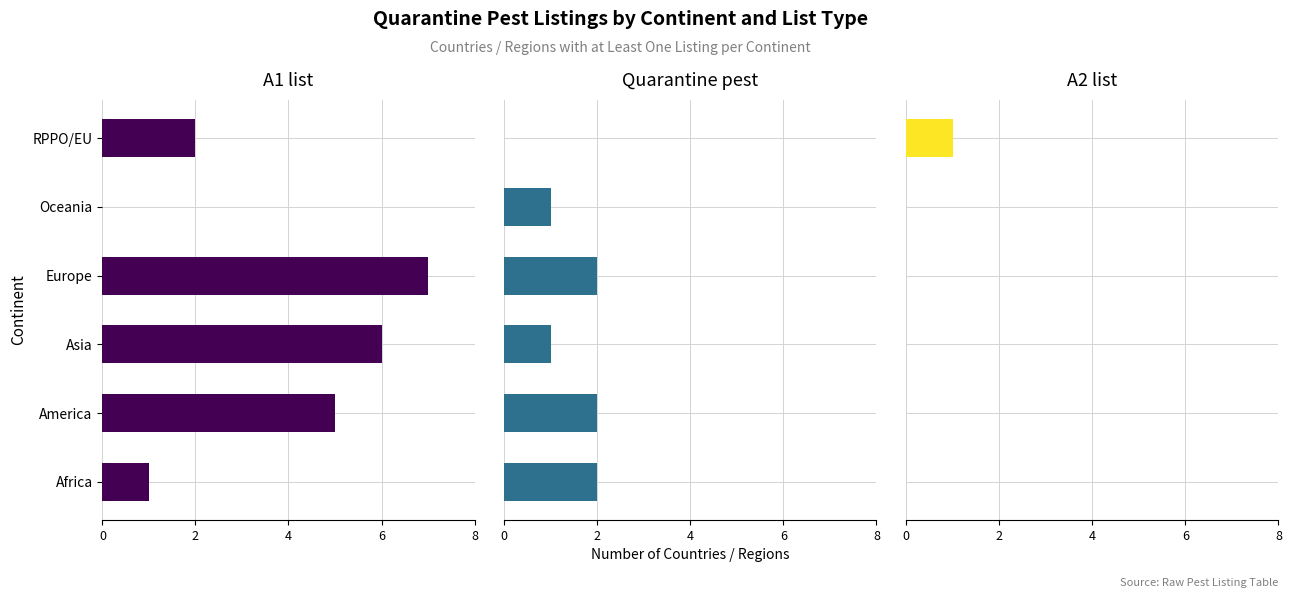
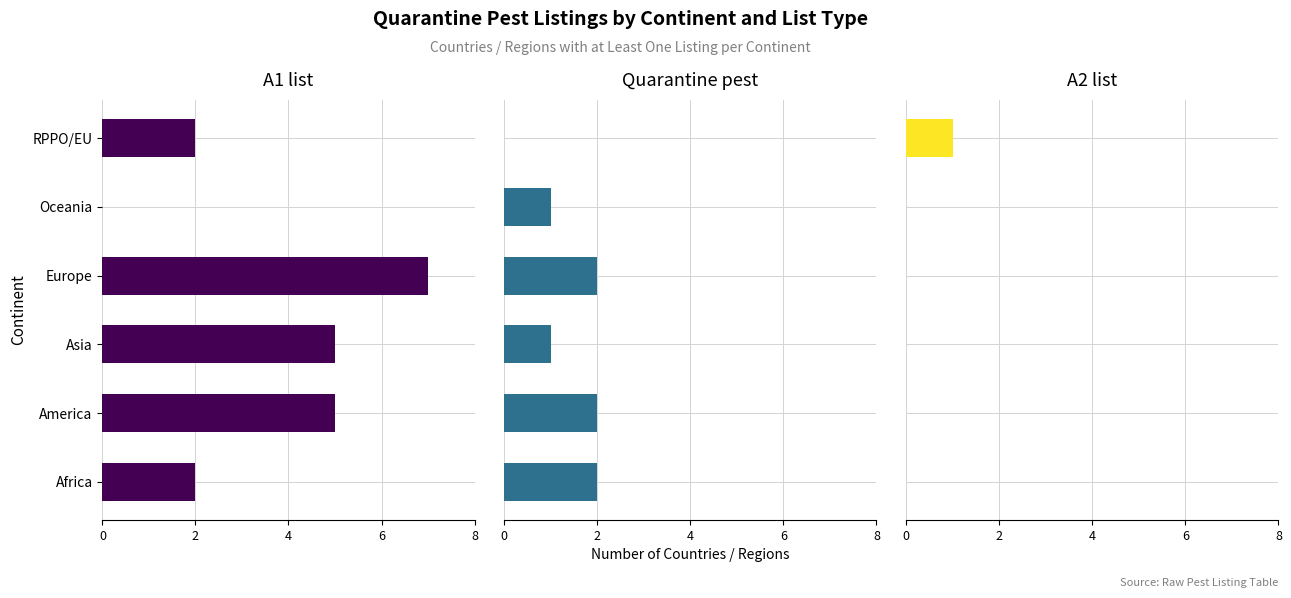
A1 list, Asia: 6 -> 5
A1 list, Africa: 1 -> 2
